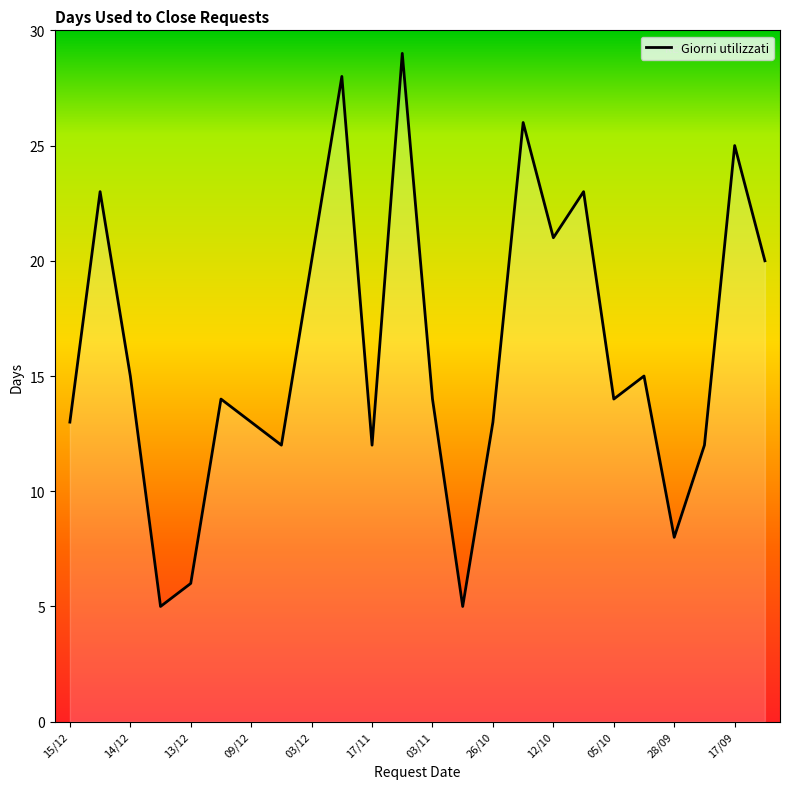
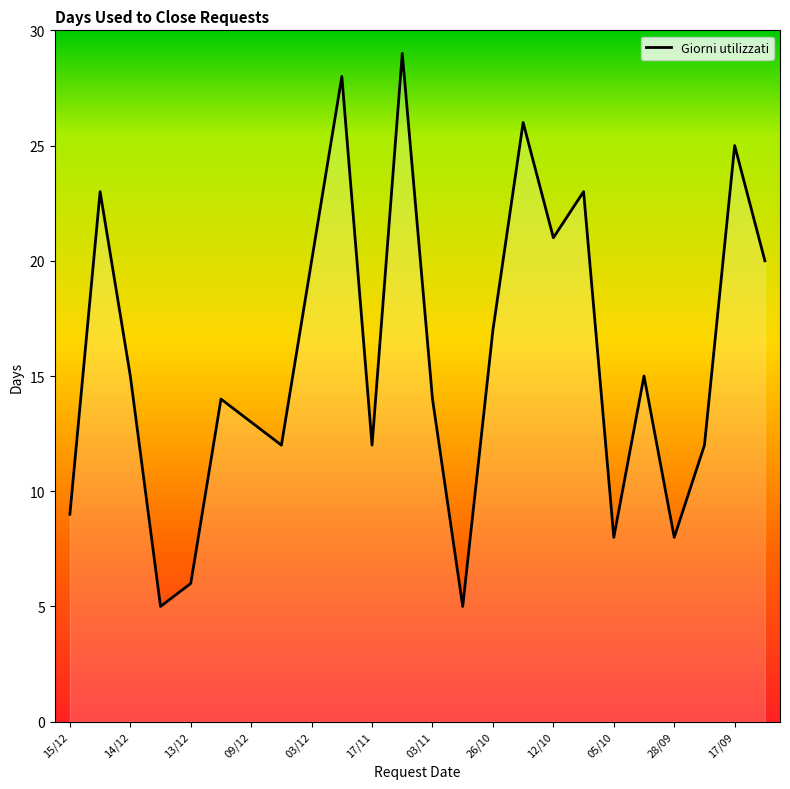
15/12: 13 -> 9
26/10: 13 -> 17
05/10: 14 -> 8
